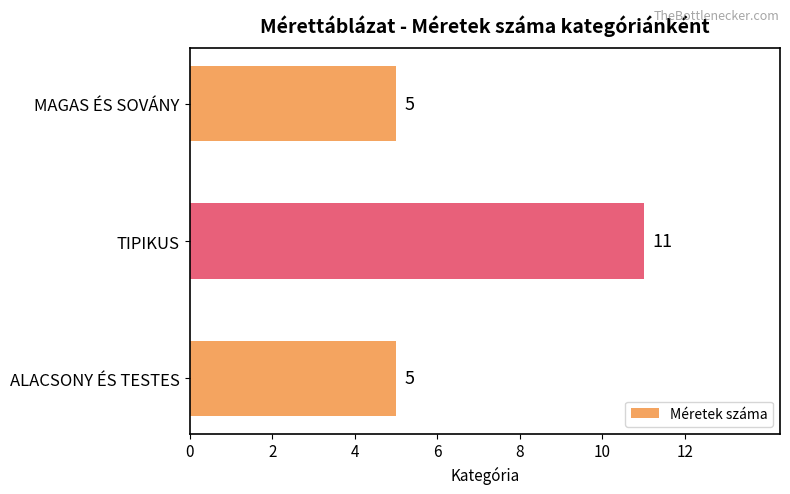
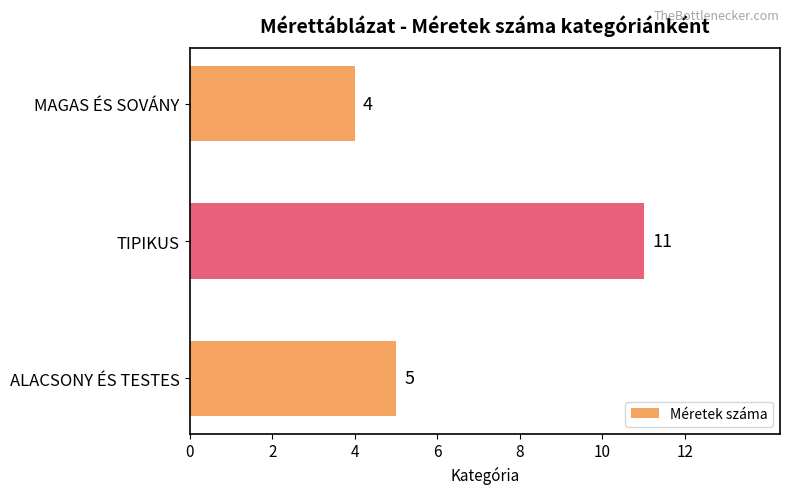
MAGAS ÉS SOVÁNY: 5 -> 4
